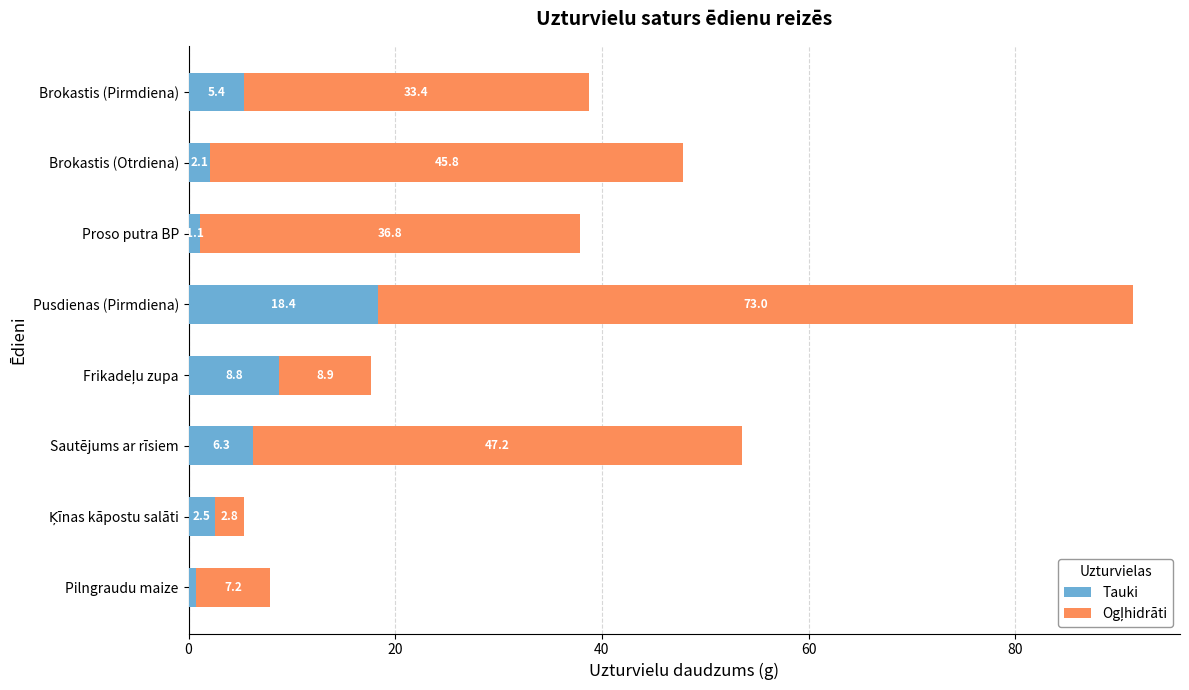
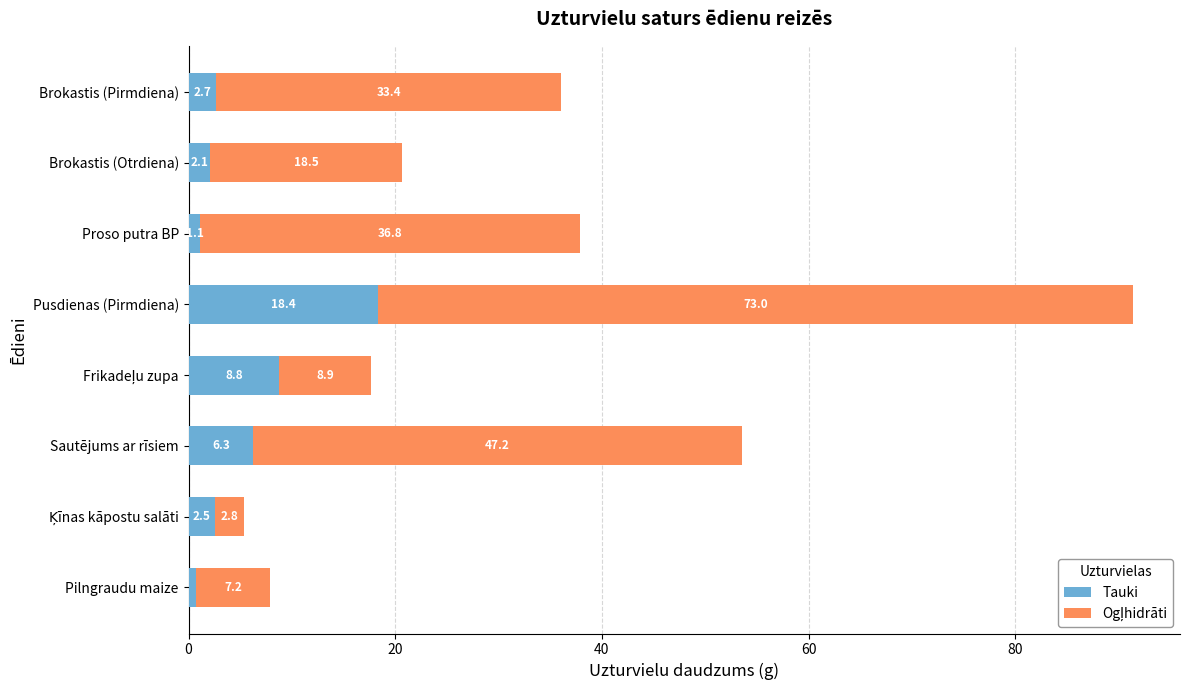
Tauki, Brokastis (Pirmdiena): 5.4 -> 2.7
Ogļhidrāti, Brokastis (Otrdiena): 45.8 -> 18.5
